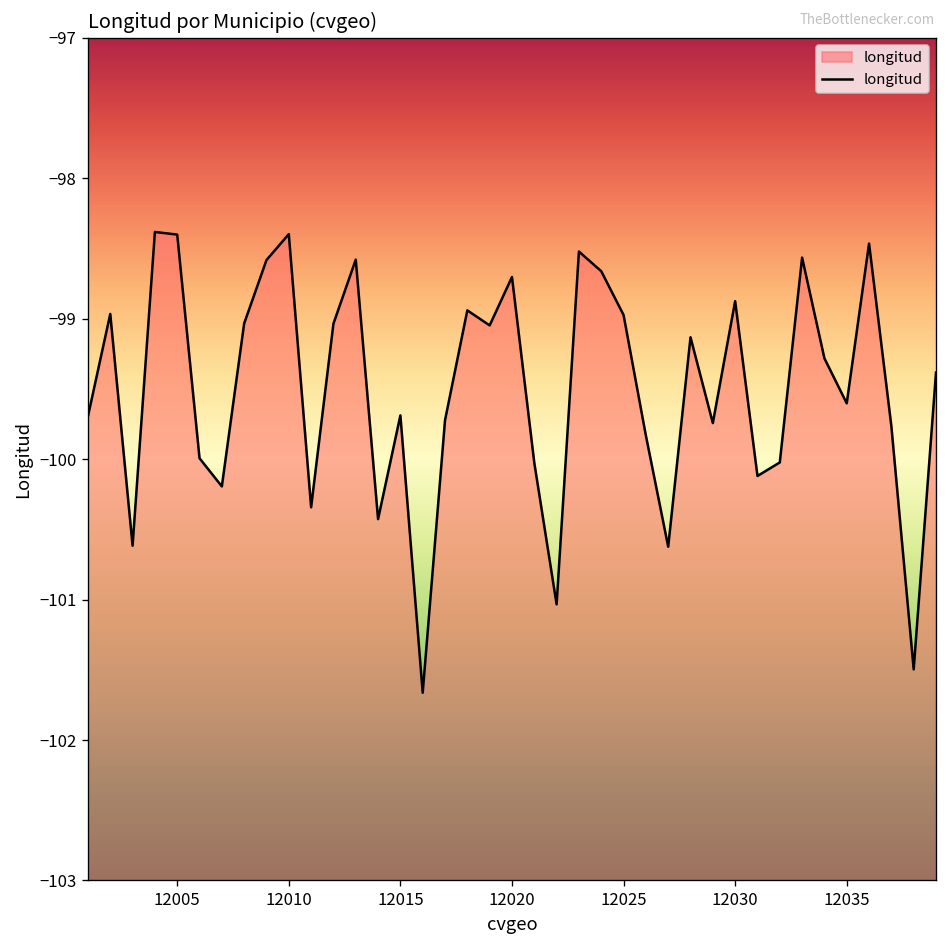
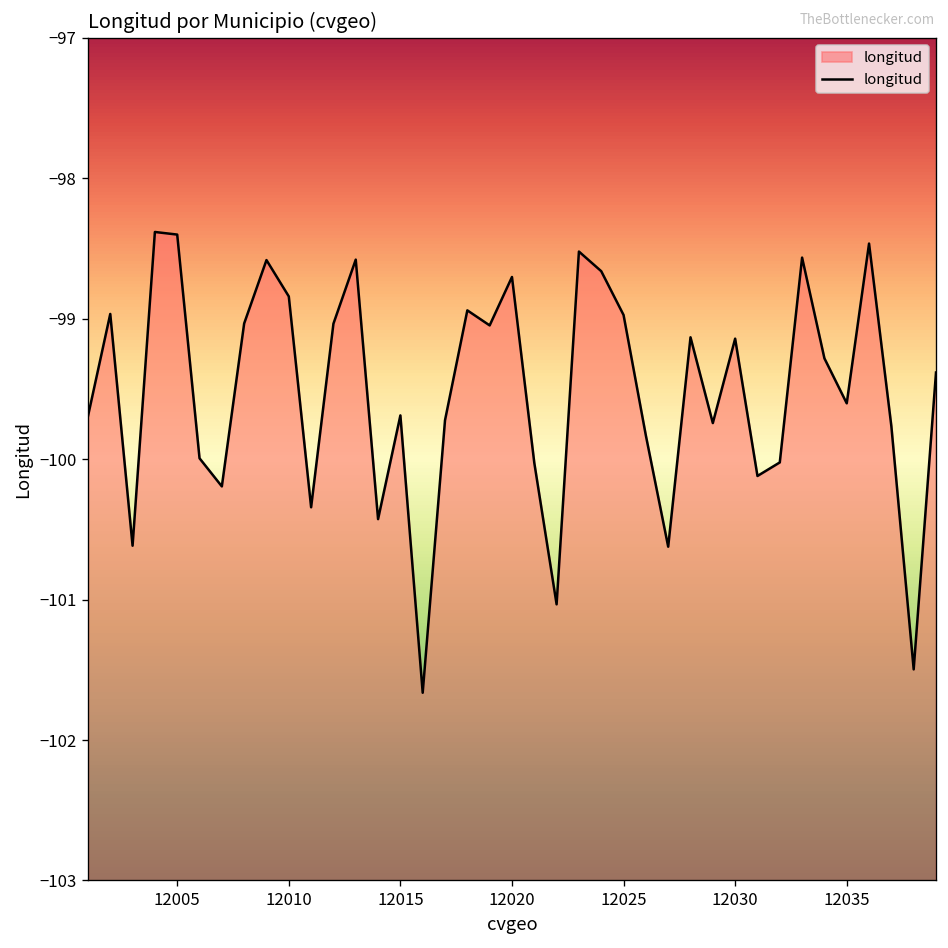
12010: -98.40 -> -98.84
12030: -98.87 -> -99.14
